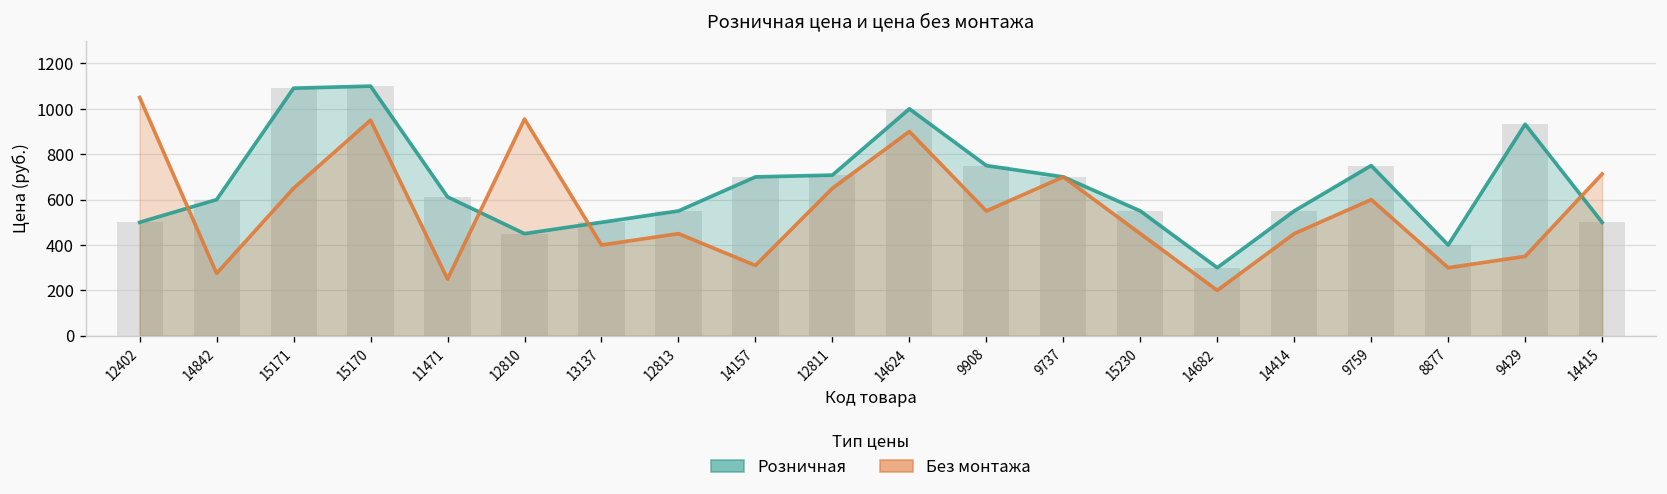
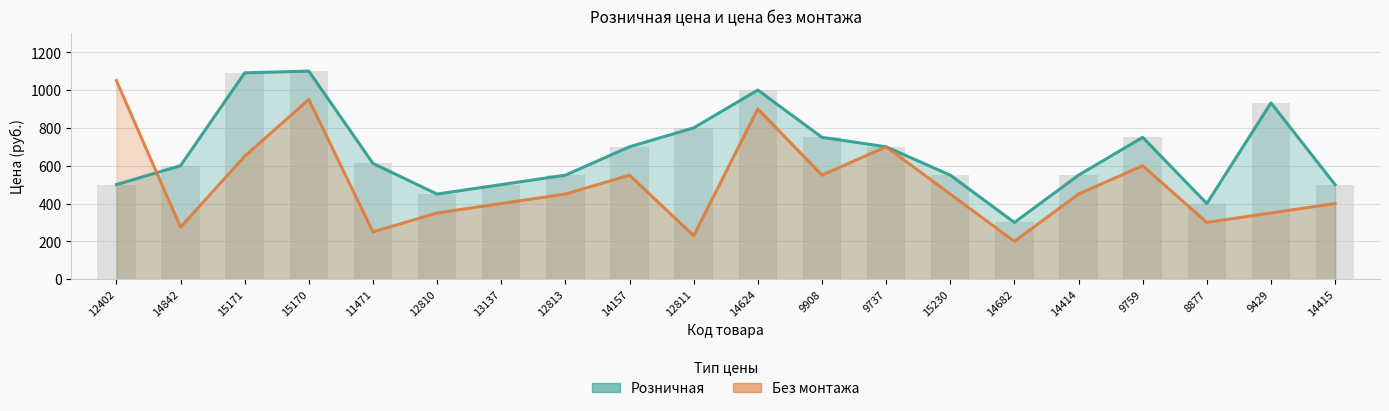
Без монтажа, 12810: 960 -> 350
Без монтажа, 14157: 310 -> 550
Розничная, 12811: 710 -> 800
Без монтажа, 12811: 650 -> 230
Без монтажа, 14415: 710 -> 400
